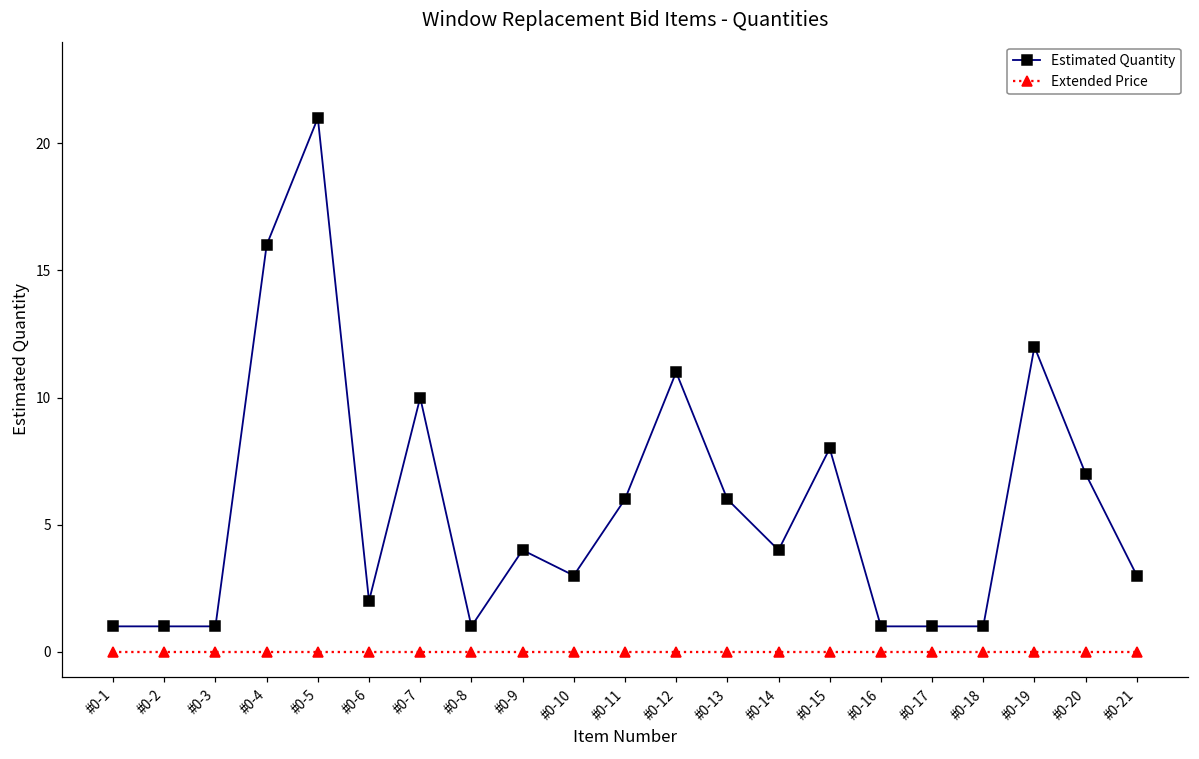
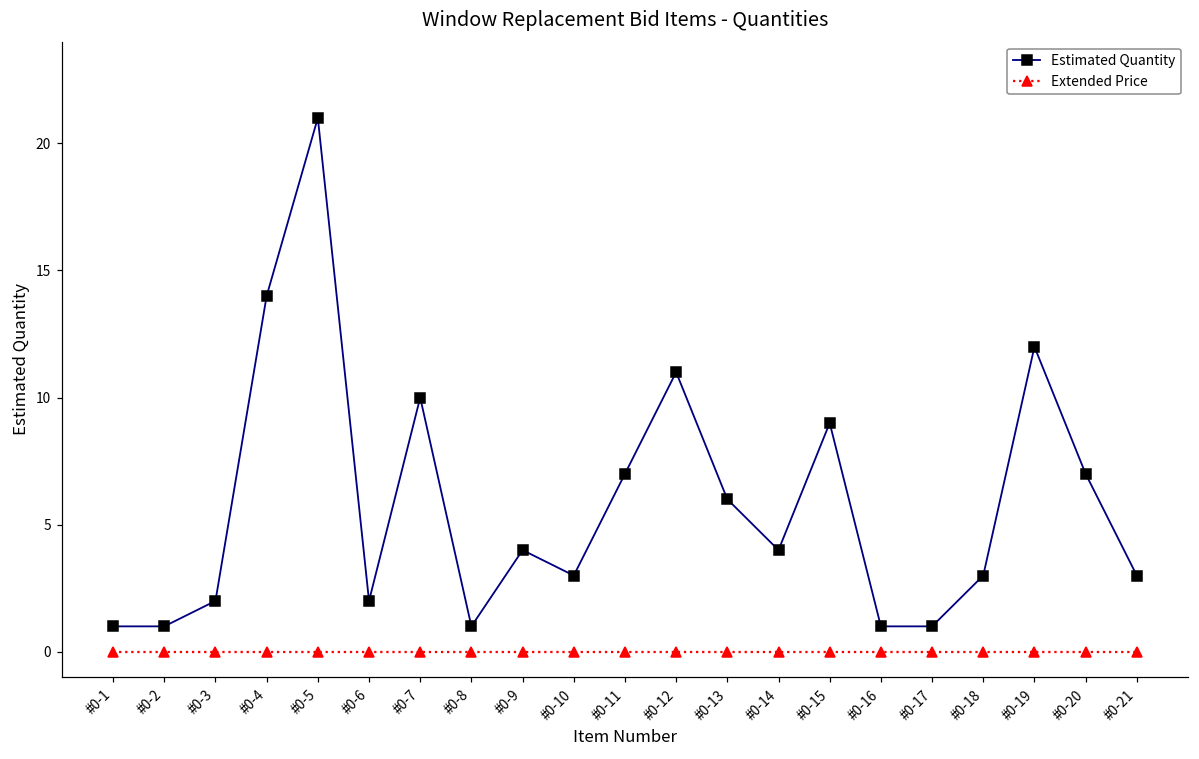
Estimated Quantity, #0-3: 1 -> 2
Estimated Quantity, #0-4: 16 -> 14
Estimated Quantity, #0-11: 6 -> 7
Estimated Quantity, #0-15: 8 -> 9
Estimated Quantity, #0-18: 1 -> 3
